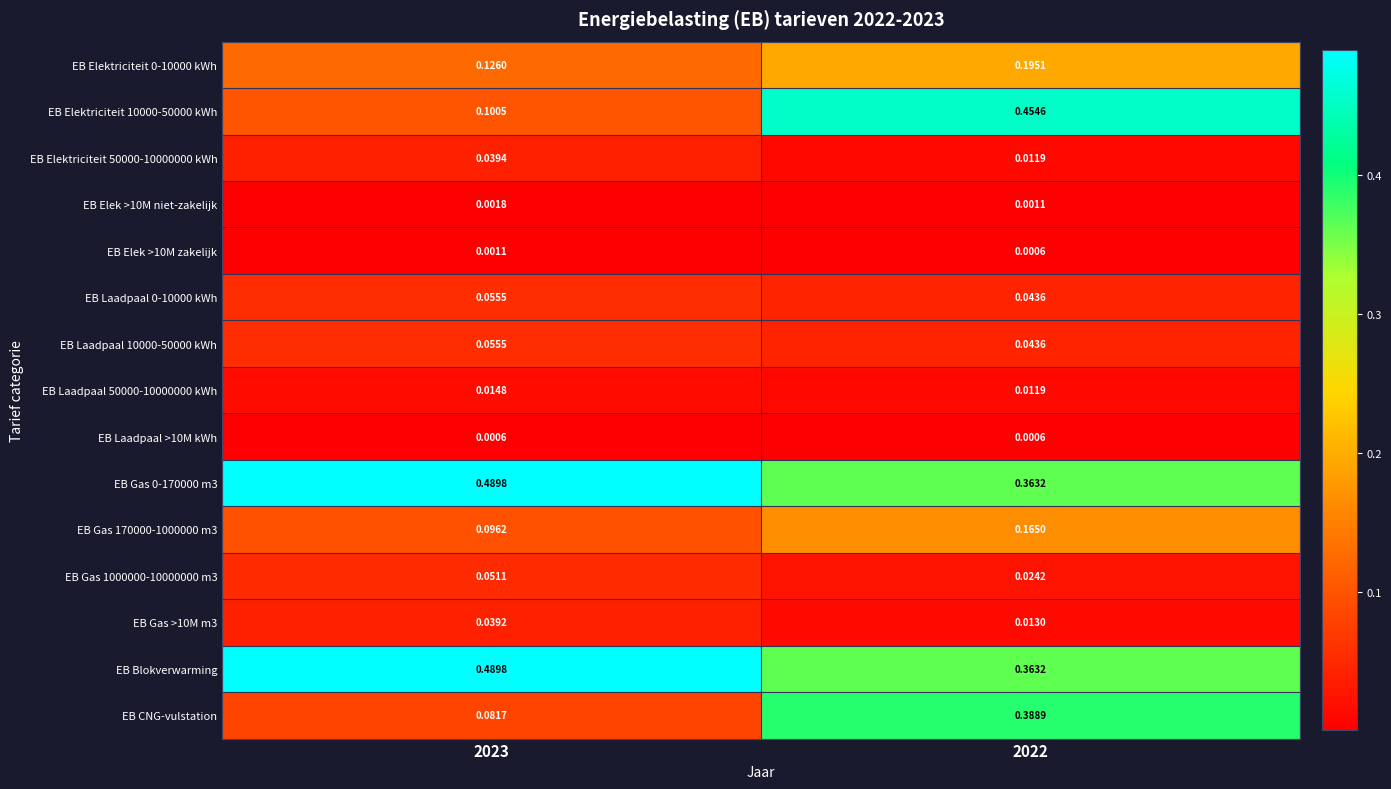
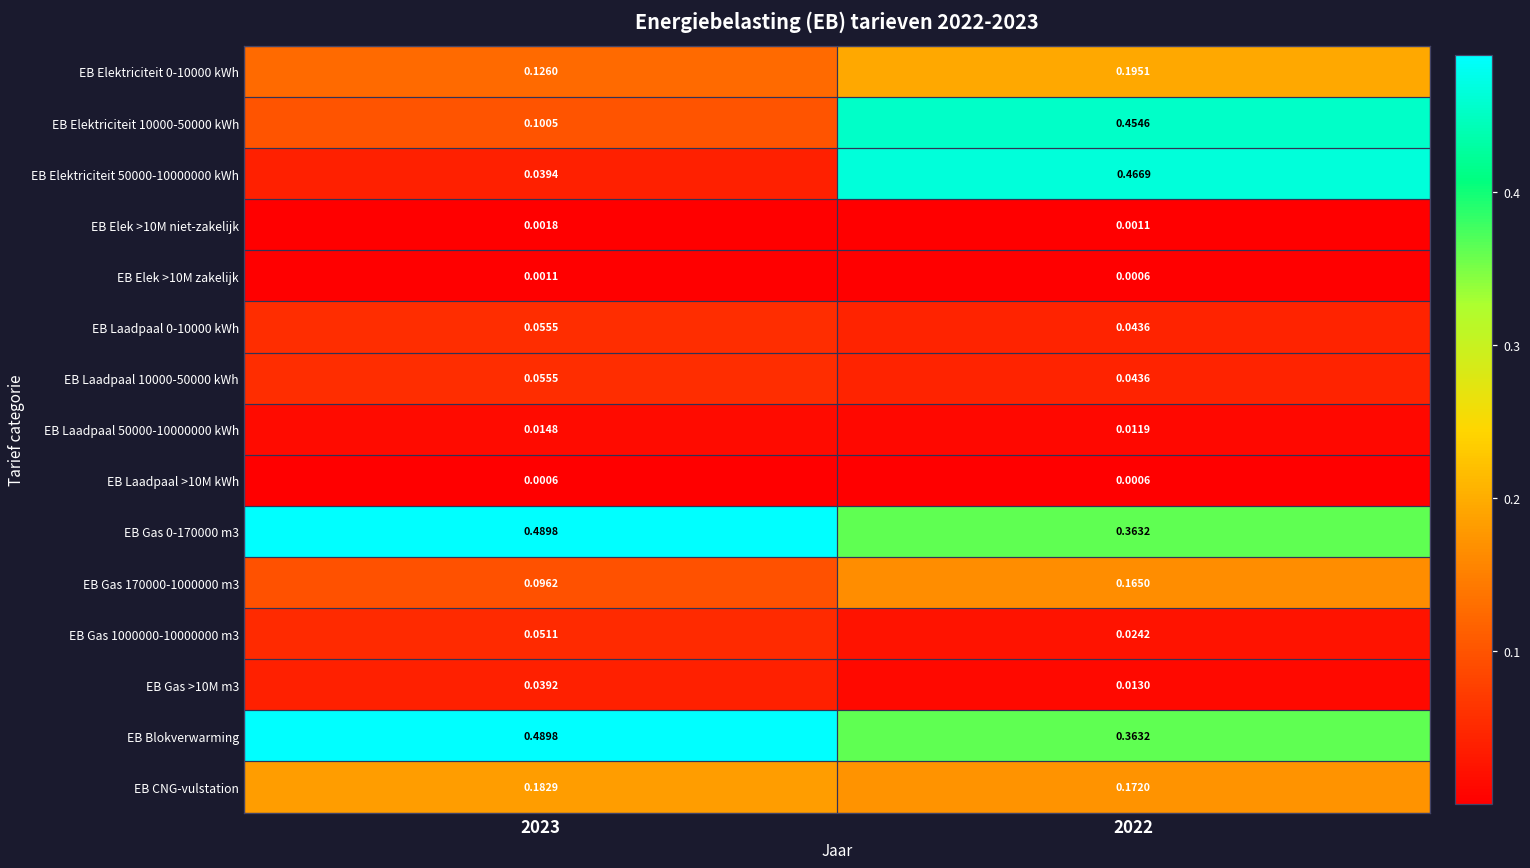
EB Elektriciteit 50000-10000000 kWh, 2022: 0.0119 -> 0.4669
EB CNG-vulstation, 2023: 0.0817 -> 0.1829
EB CNG-vulstation, 2022: 0.3889 -> 0.1720
